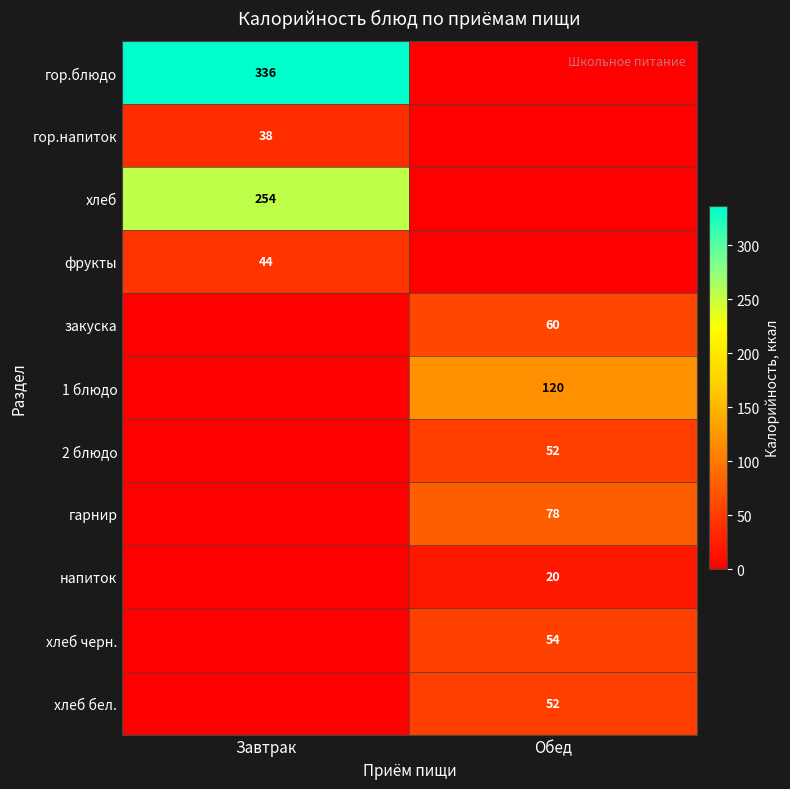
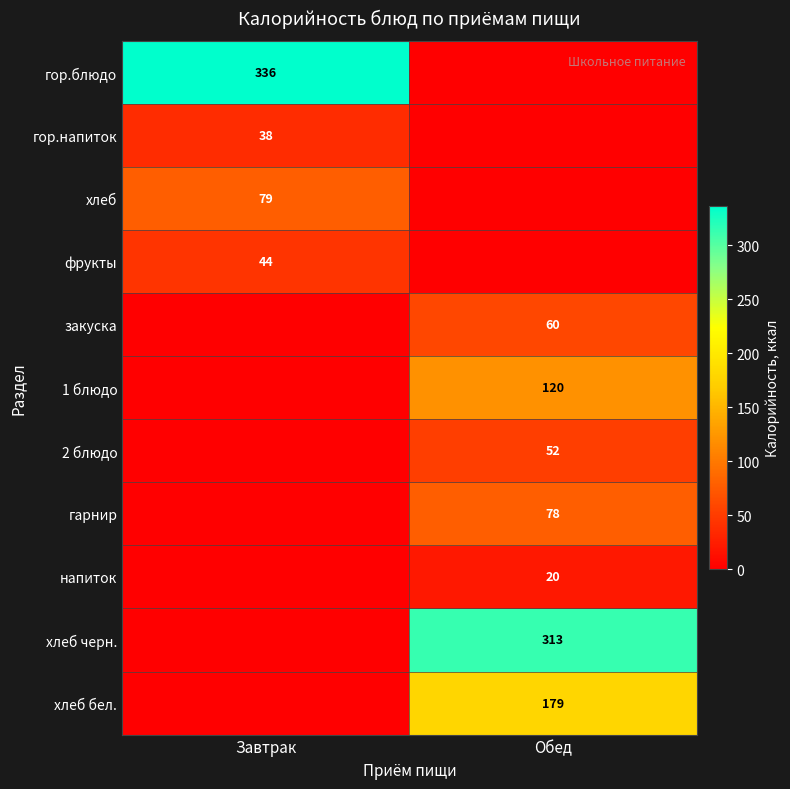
хлеб, Завтрак: 254 -> 79
хлеб черн., Обед: 54 -> 313
хлеб бел., Обед: 52 -> 179
